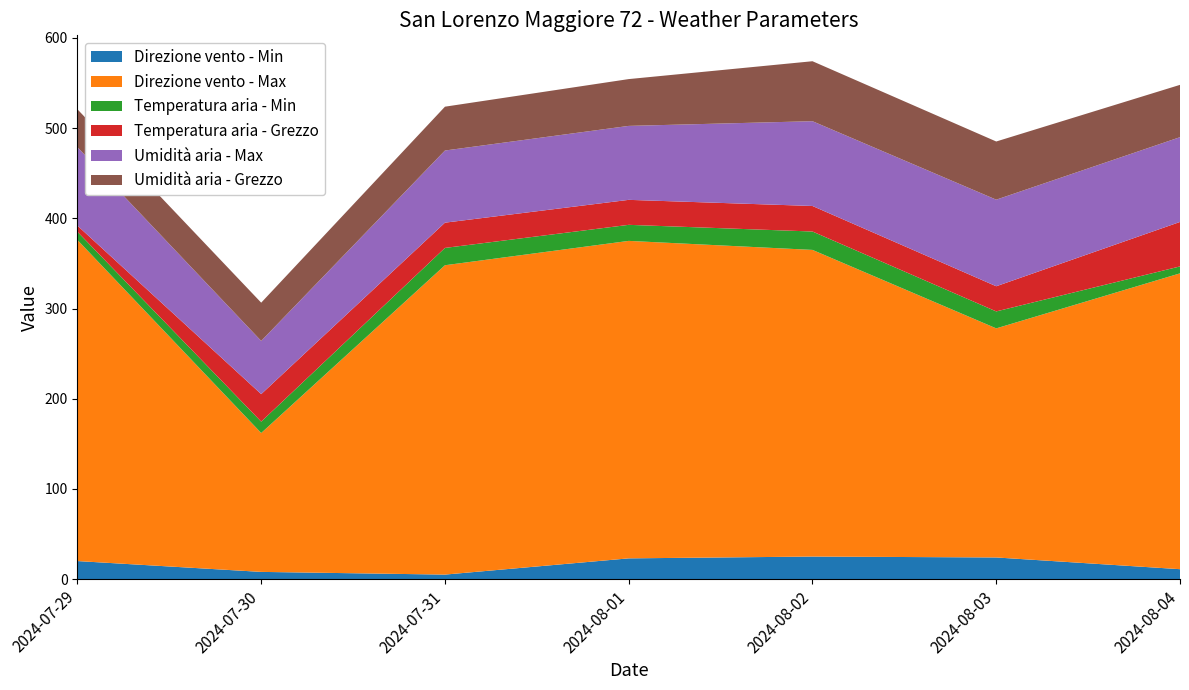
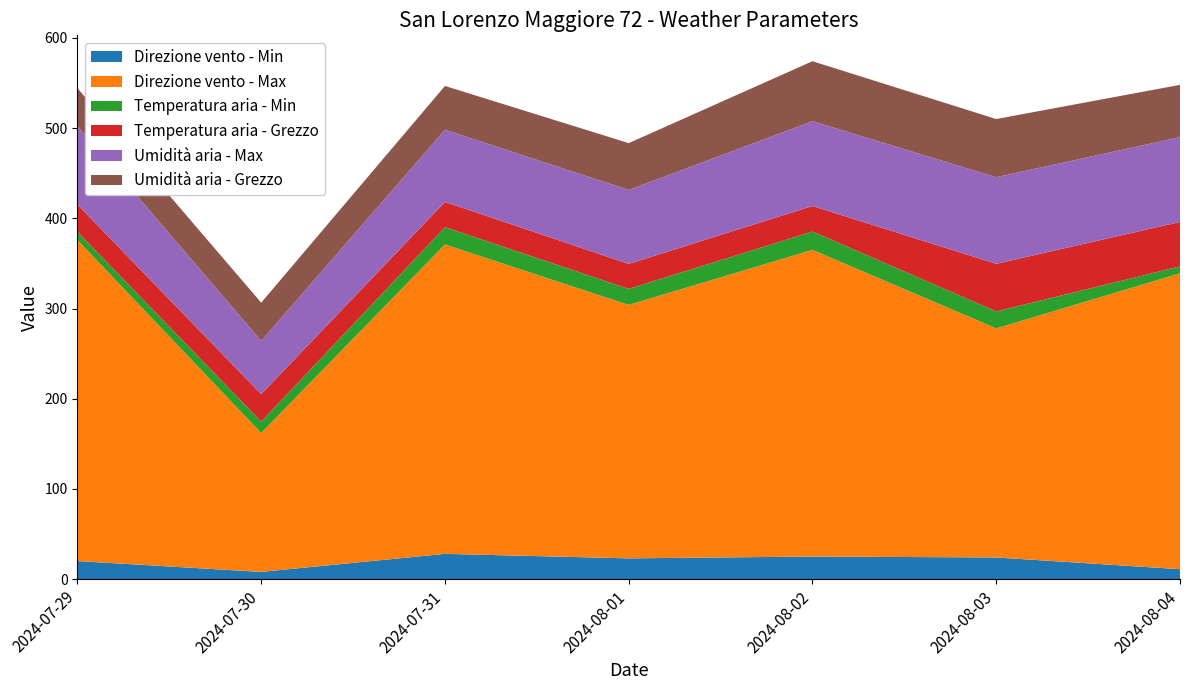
Temperatura aria - Grezzo, 2024-07-29: 10 -> 30
Direzione vento - Min, 2024-07-31: 10 -> 30
Direzione vento - Max, 2024-08-01: 350 -> 280
Temperatura aria - Grezzo, 2024-08-03: 30 -> 50
